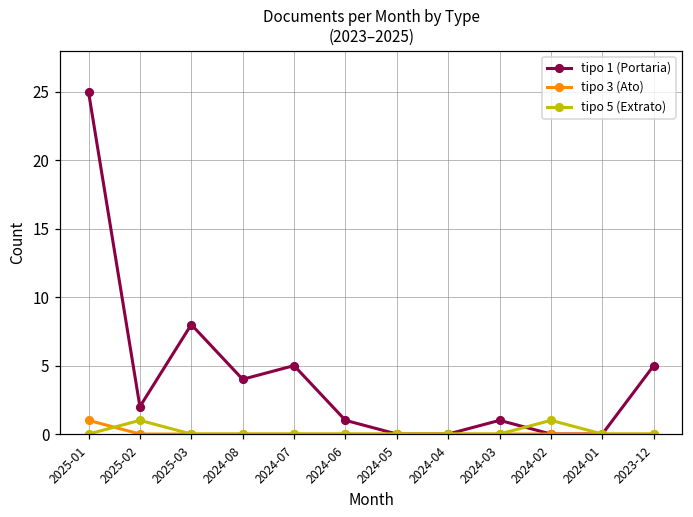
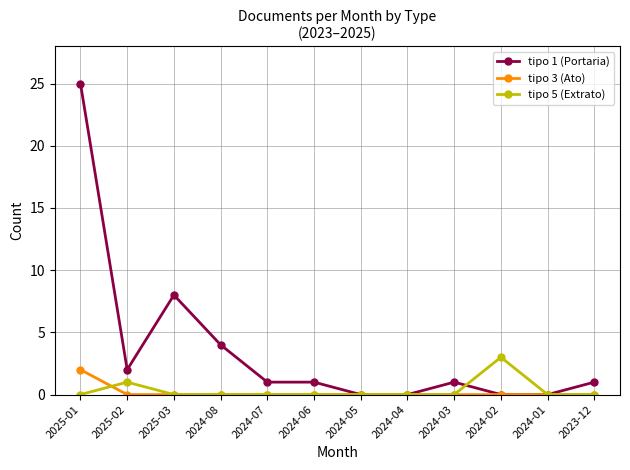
tipo 3 (Ato), 2025-01: 1 -> 2
tipo 1 (Portaria), 2024-07: 5 -> 1
tipo 5 (Extrato), 2024-02: 1 -> 3
tipo 1 (Portaria), 2023-12: 5 -> 1
